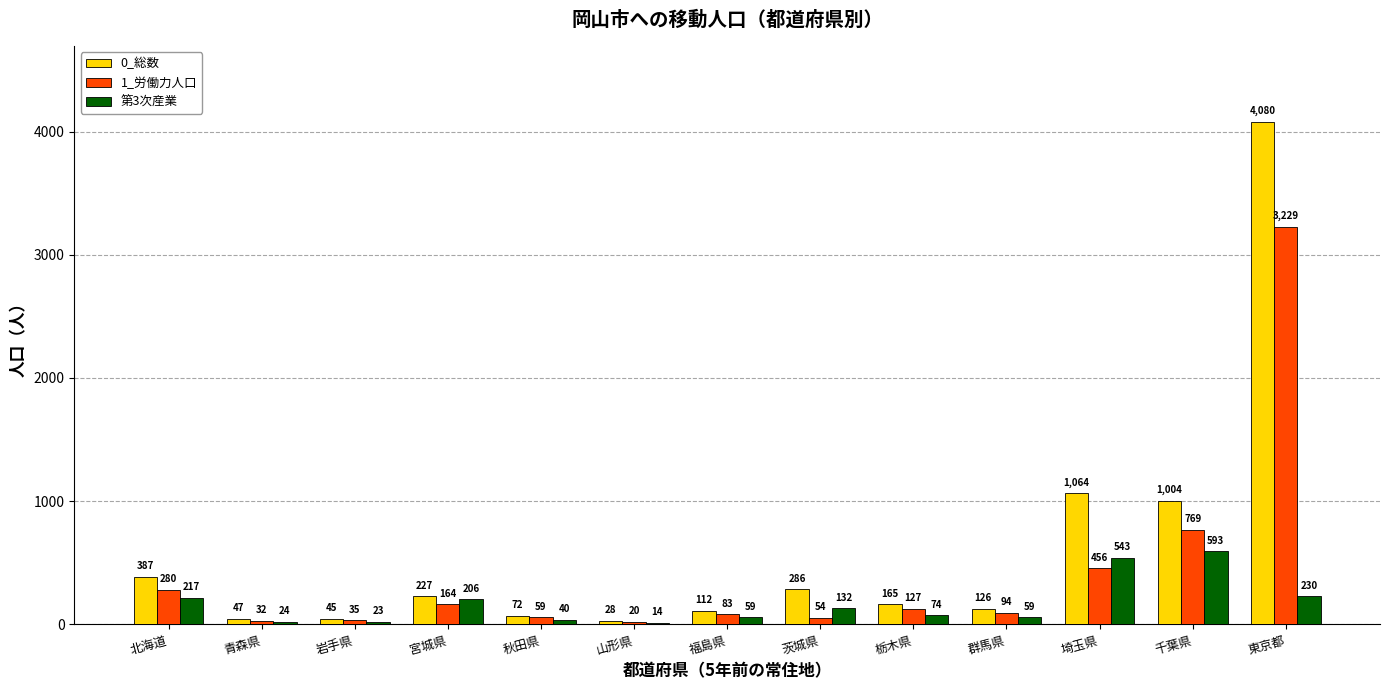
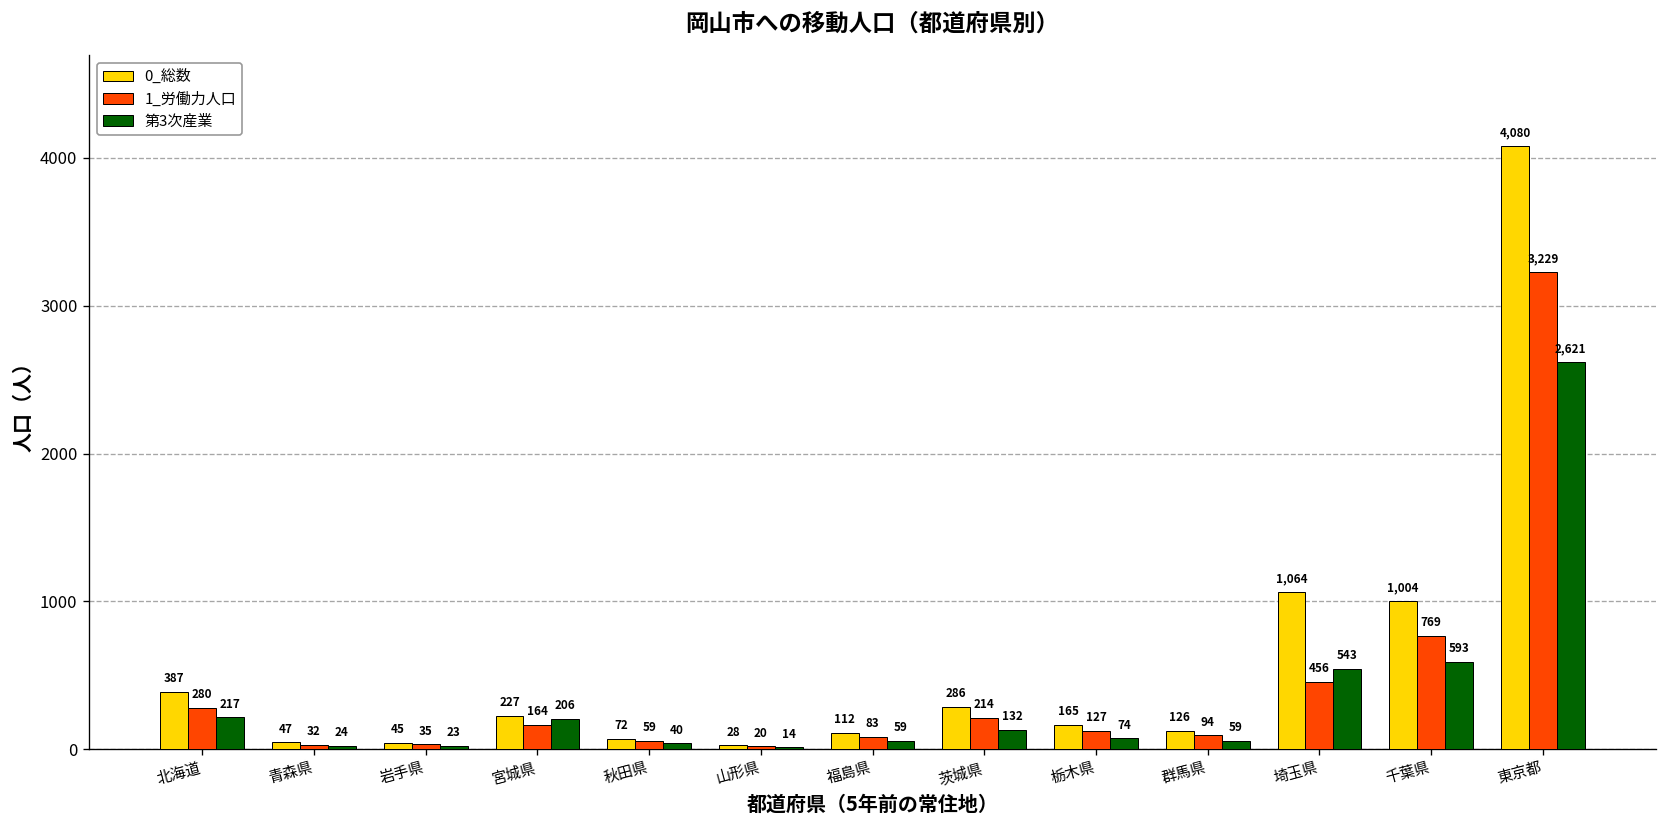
1_労働力人口, 茨城県: 54 -> 214
第3次産業, 東京都: 230 -> 2,621
